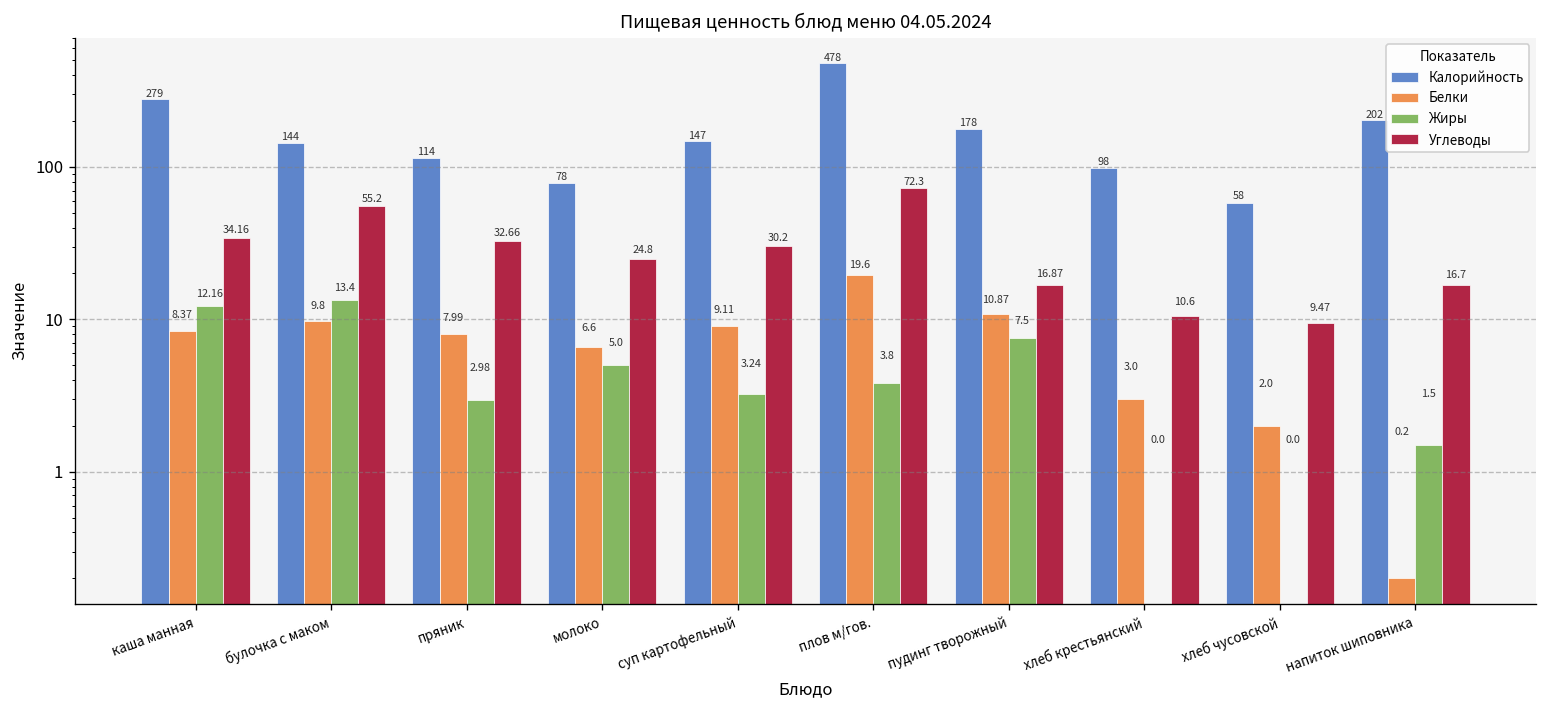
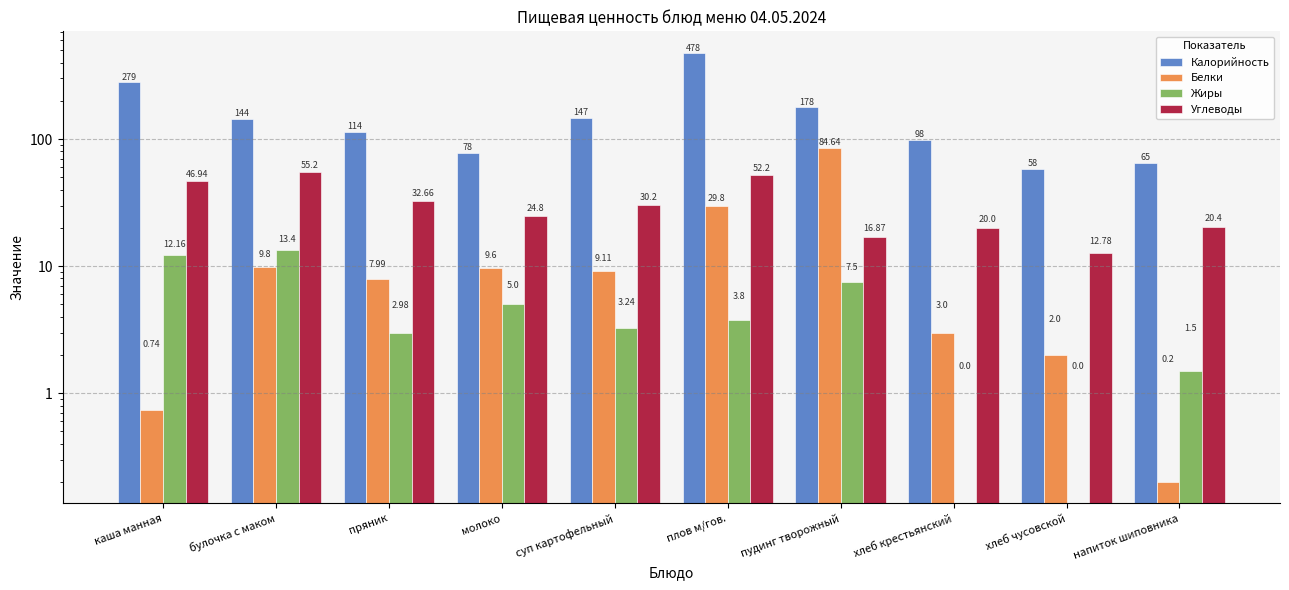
Белки, каша манная: 8.37 -> 0.74
Углеводы, каша манная: 34.16 -> 46.94
Белки, молоко: 6.6 -> 9.6
Белки, плов м/гов.: 19.6 -> 29.8
Углеводы, плов м/гов.: 72.3 -> 52.2
Белки, пудинг творожный: 10.87 -> 84.64
Углеводы, хлеб крестьянский: 10.6 -> 20.0
Углеводы, хлеб чусовской: 9.47 -> 12.78
Калорийность, напиток шиповника: 202 -> 65
Углеводы, напиток шиповника: 16.7 -> 20.4
